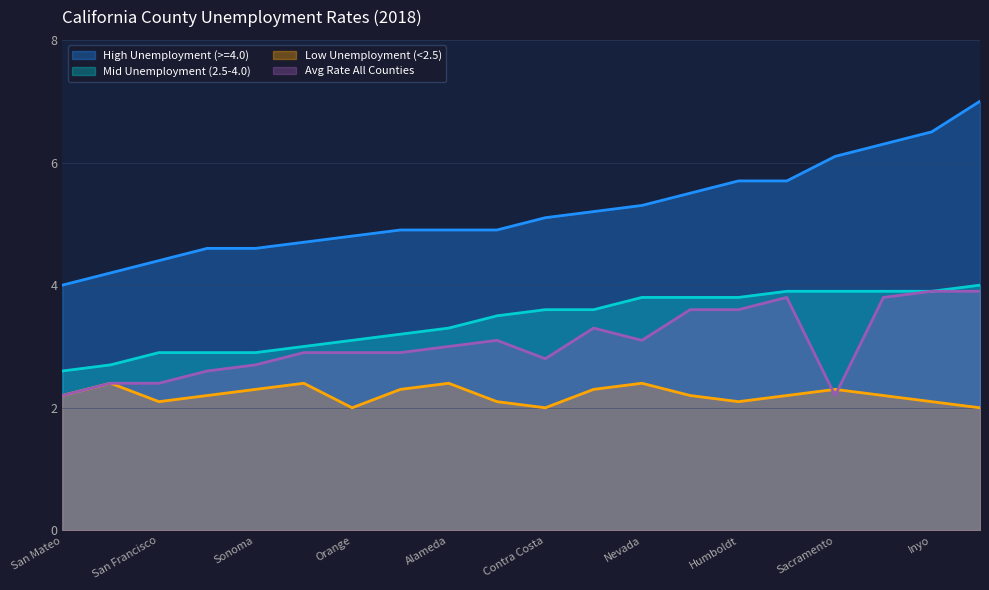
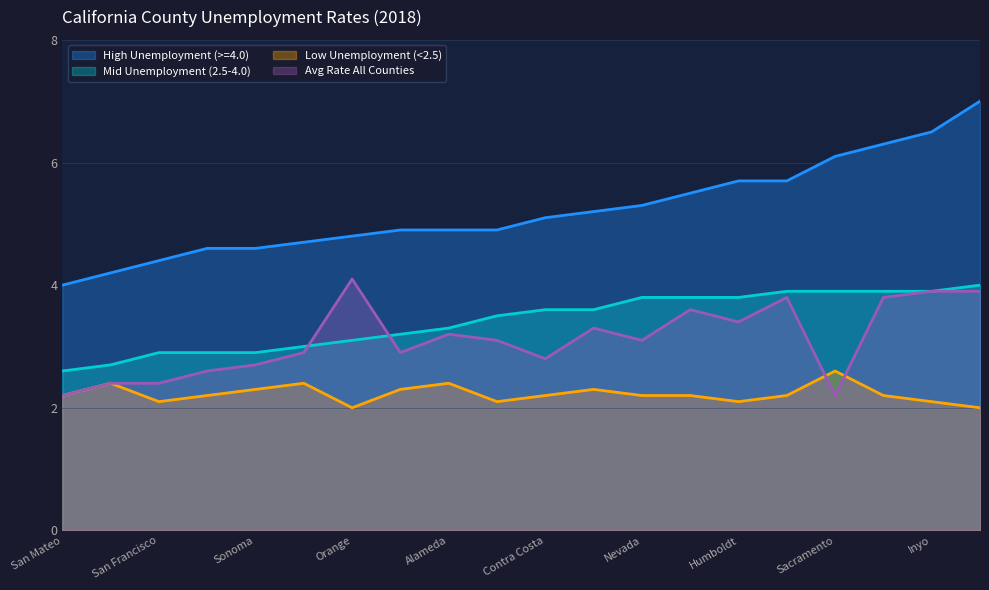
Avg Rate All Counties, Orange: 2.9 -> 4.1
Avg Rate All Counties, Alameda: 3.0 -> 3.2
Low Unemployment (<2.5), Contra Costa: 2.0 -> 2.2
Low Unemployment (<2.5), Nevada: 2.4 -> 2.2
Avg Rate All Counties, Humboldt: 3.6 -> 3.4
Low Unemployment (<2.5), Sacramento: 2.3 -> 2.6
